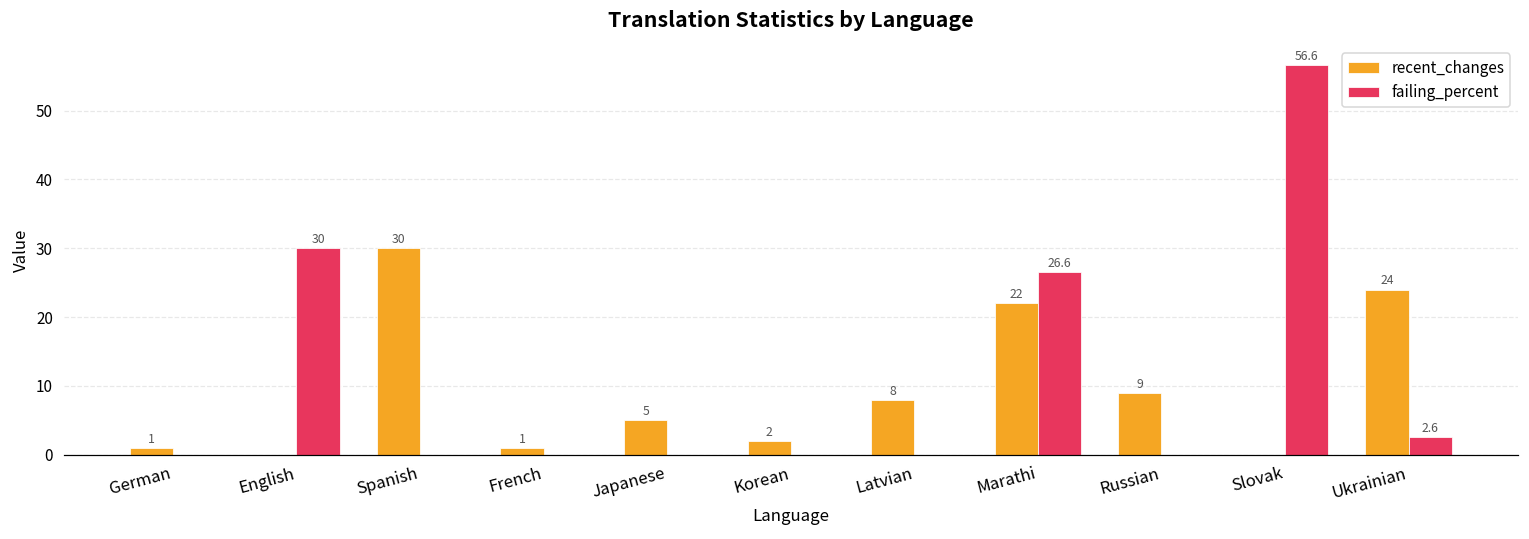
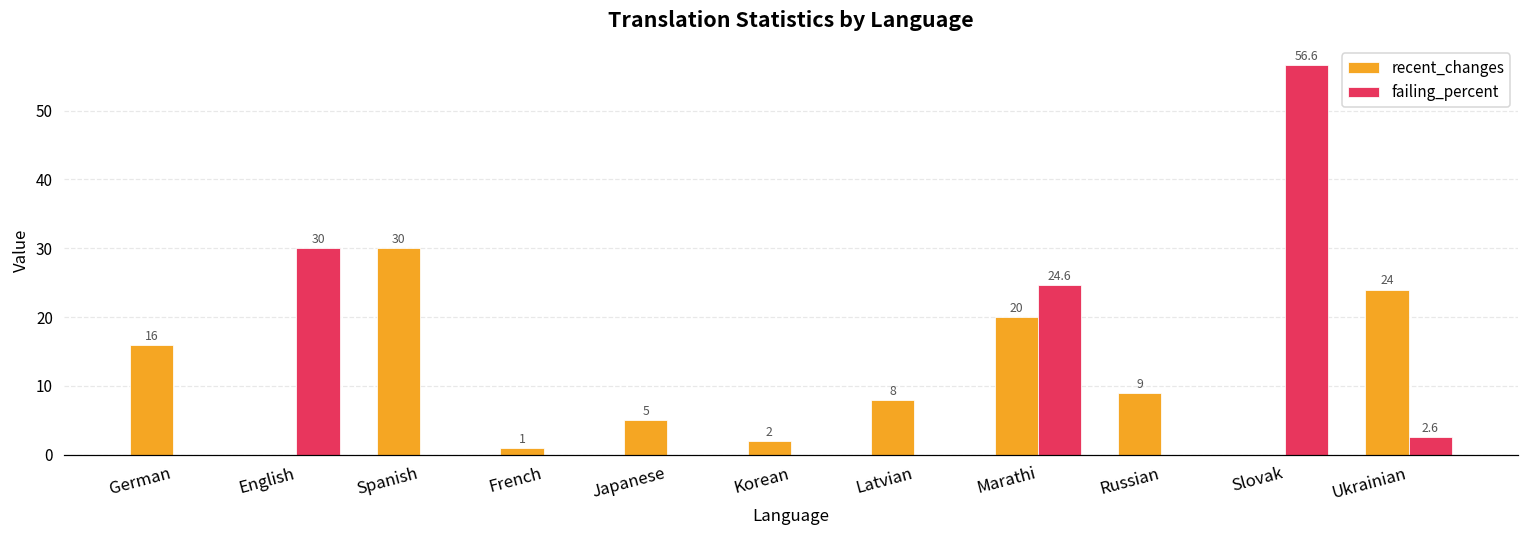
recent_changes, German: 1 -> 16
recent_changes, Marathi: 22 -> 20
failing_percent, Marathi: 26.6 -> 24.6
